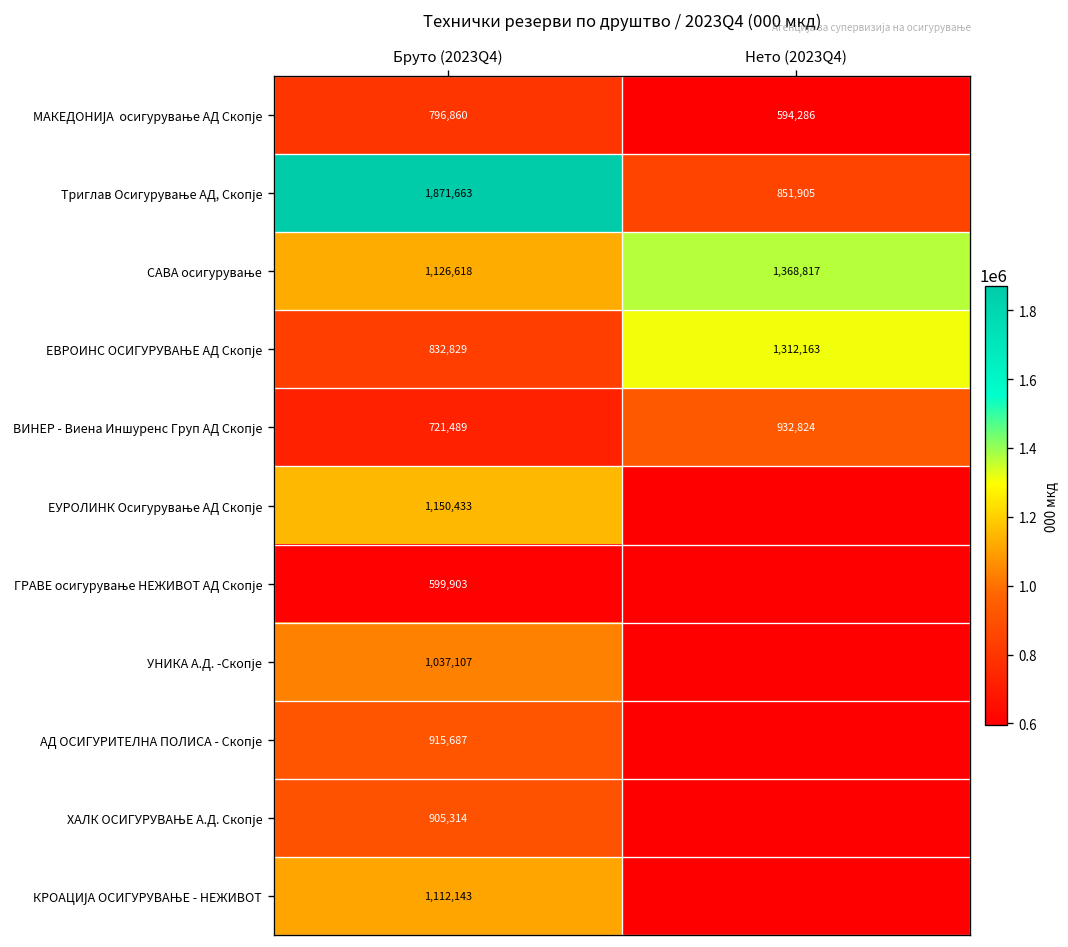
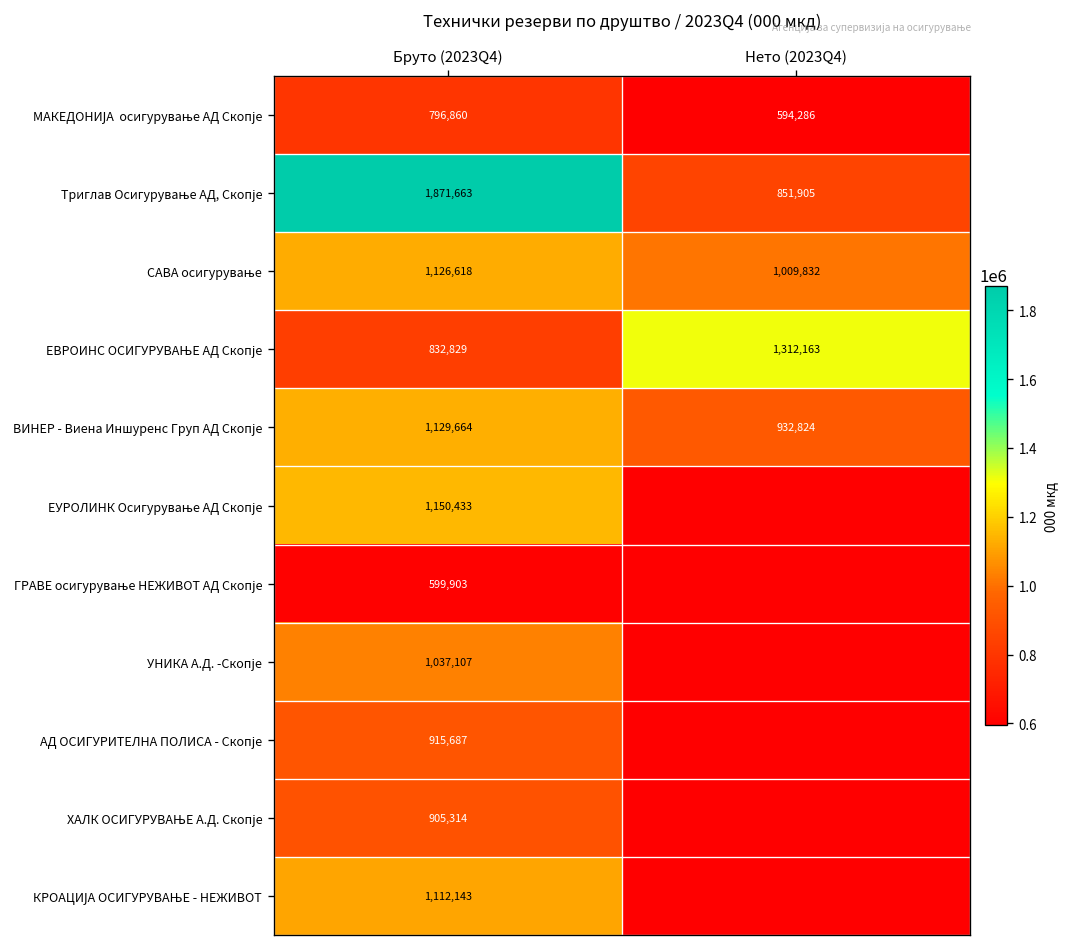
САВА осигурување, Нето (2023Q4): 1,368,817 -> 1,009,832
ВИНЕР - Виена Иншуренс Груп АД Скопје, Бруто (2023Q4): 721,489 -> 1,129,664
